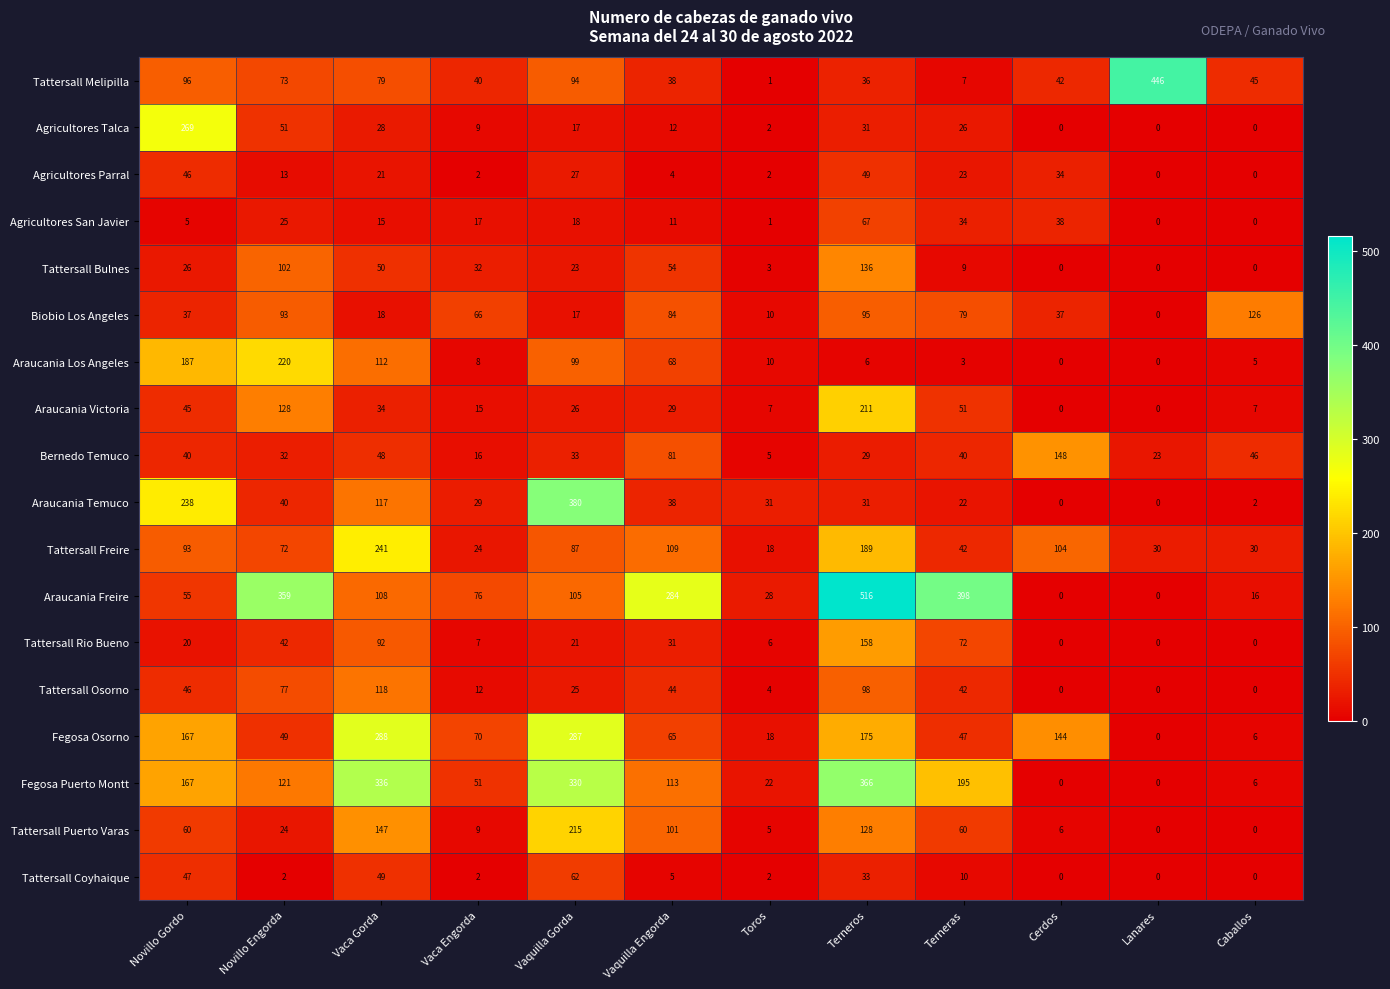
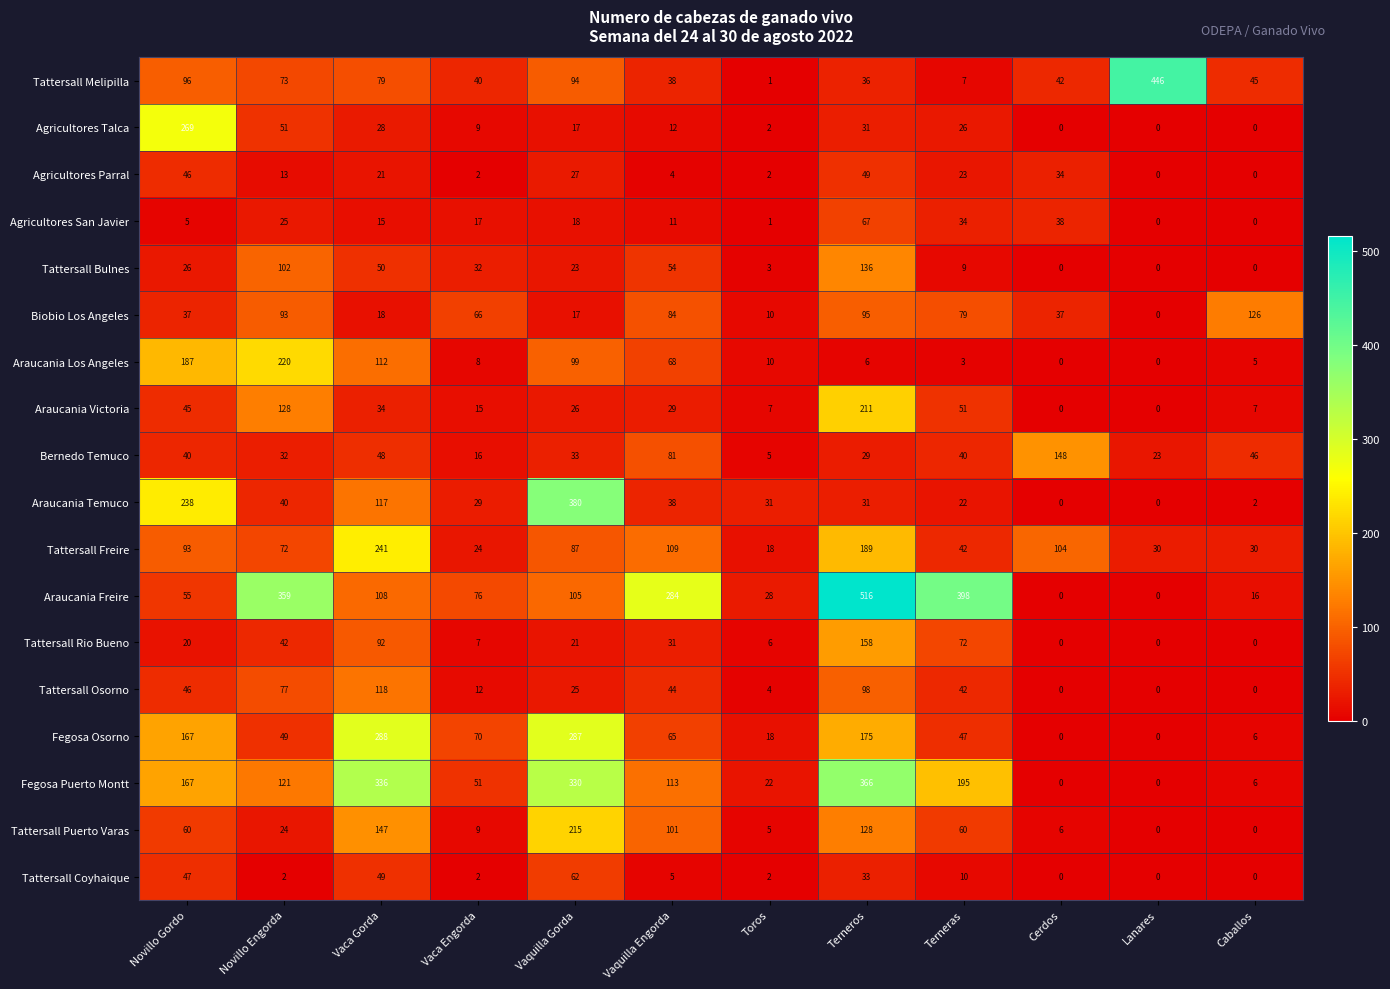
Fegosa Osorno, Cerdos: 144 -> 0
